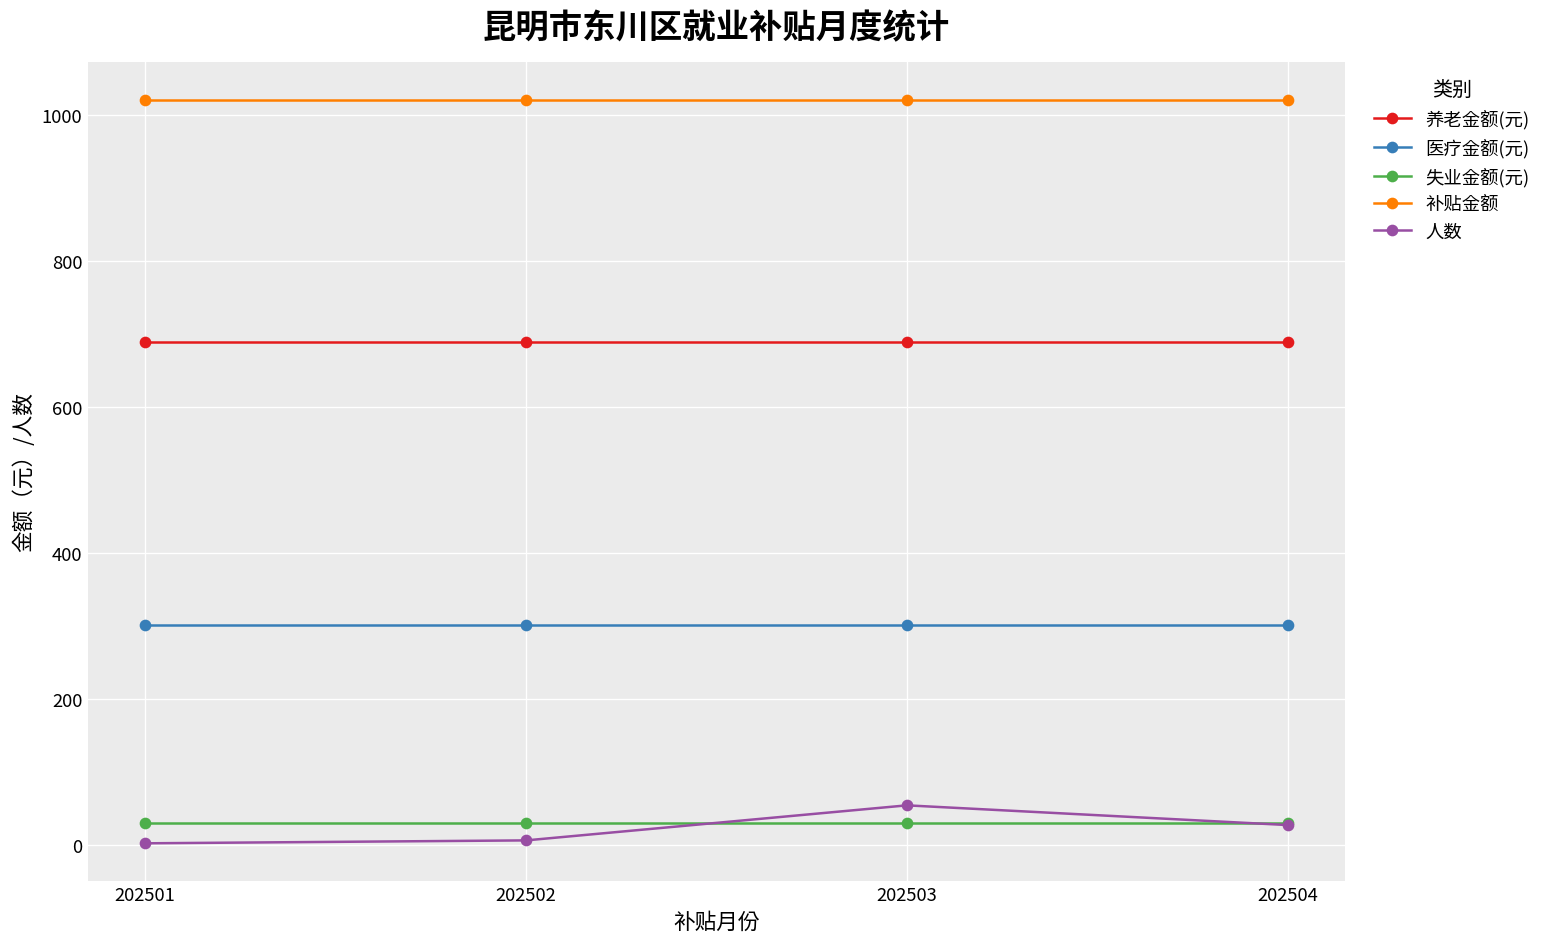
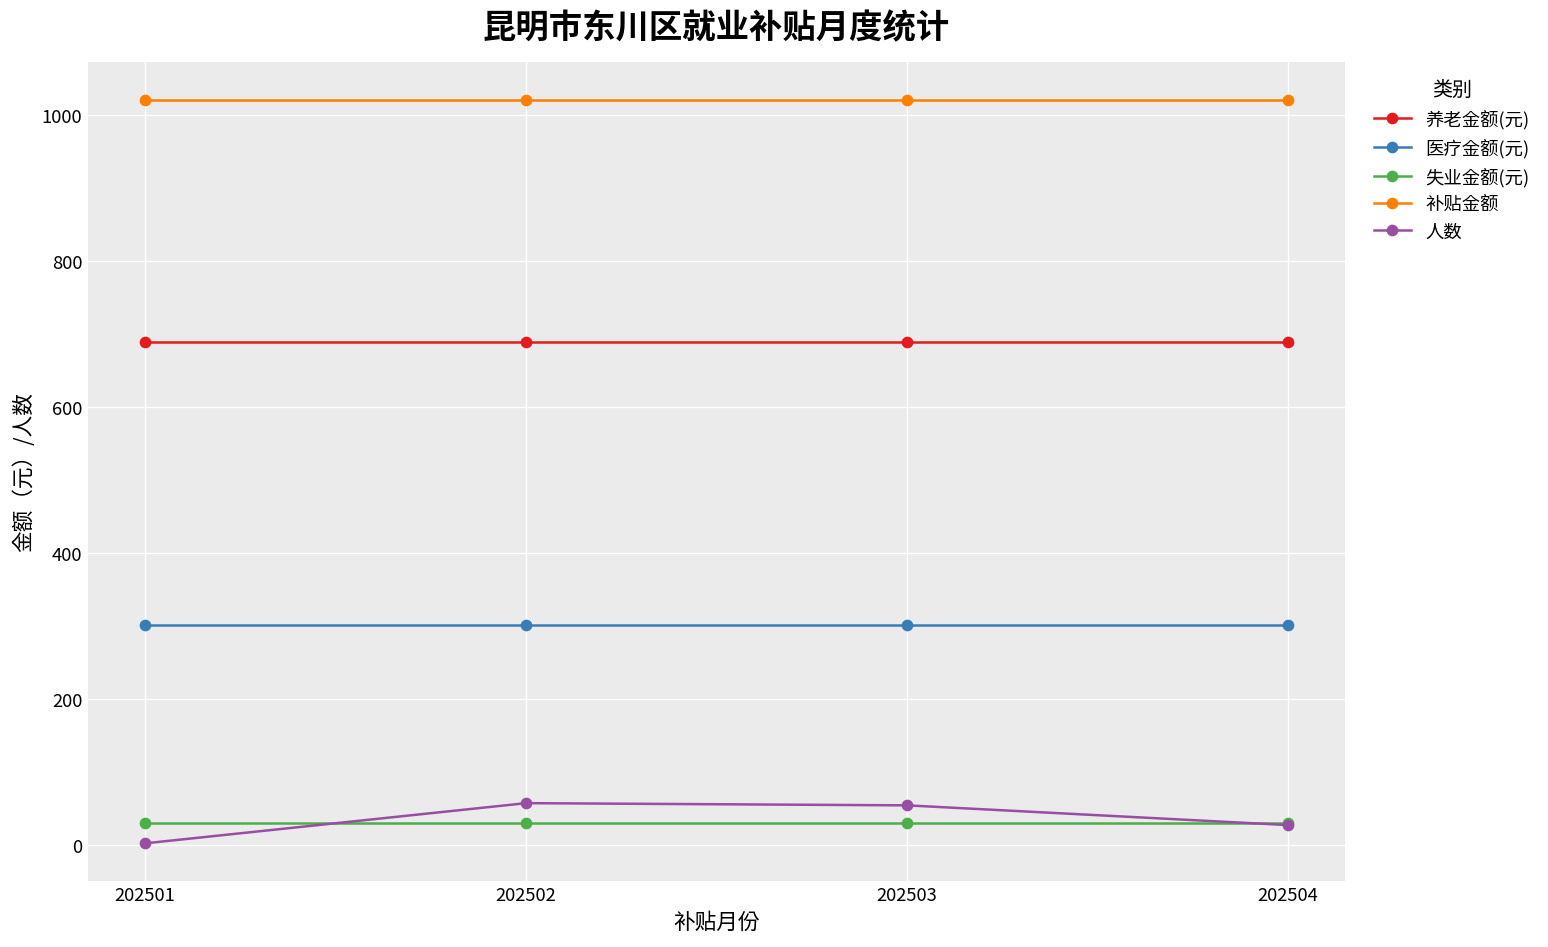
人数, 202502: 10 -> 60
